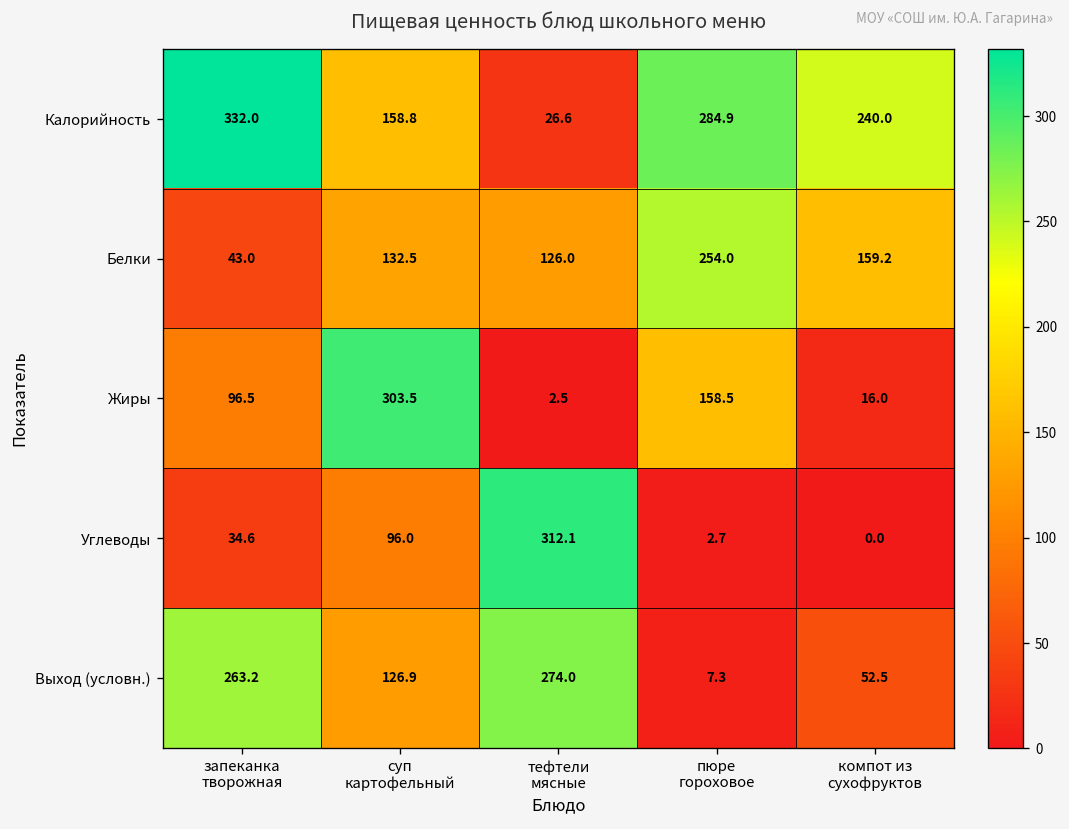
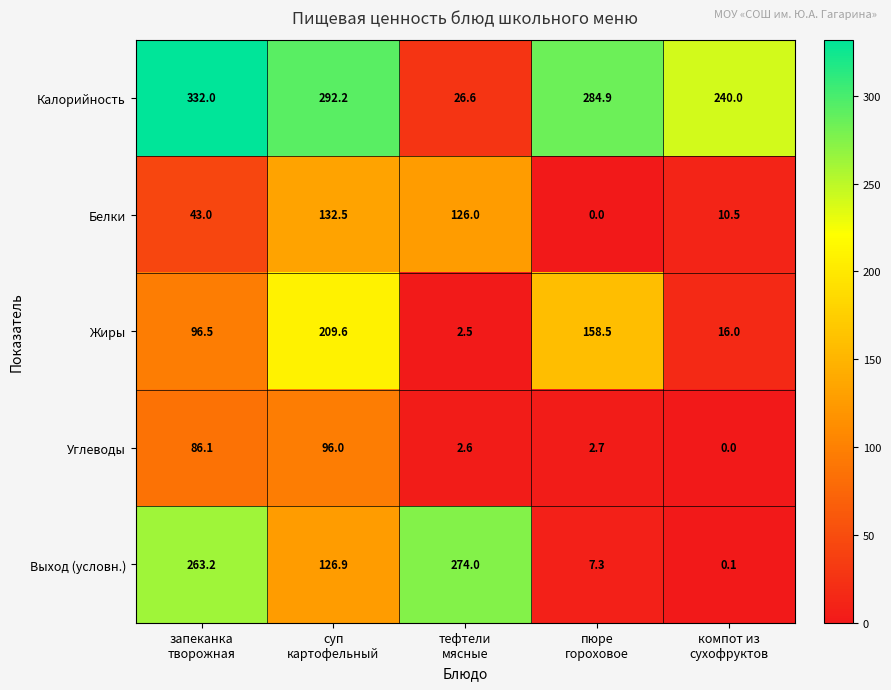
Калорийность, суп картофельный: 158.8 -> 292.2
Белки, пюре гороховое: 254.0 -> 0.0
Белки, компот из сухофруктов: 159.2 -> 10.5
Жиры, суп картофельный: 303.5 -> 209.6
Углеводы, запеканка творожная: 34.6 -> 86.1
Углеводы, тефтели мясные: 312.1 -> 2.6
Выход (условн.), компот из сухофруктов: 52.5 -> 0.1
